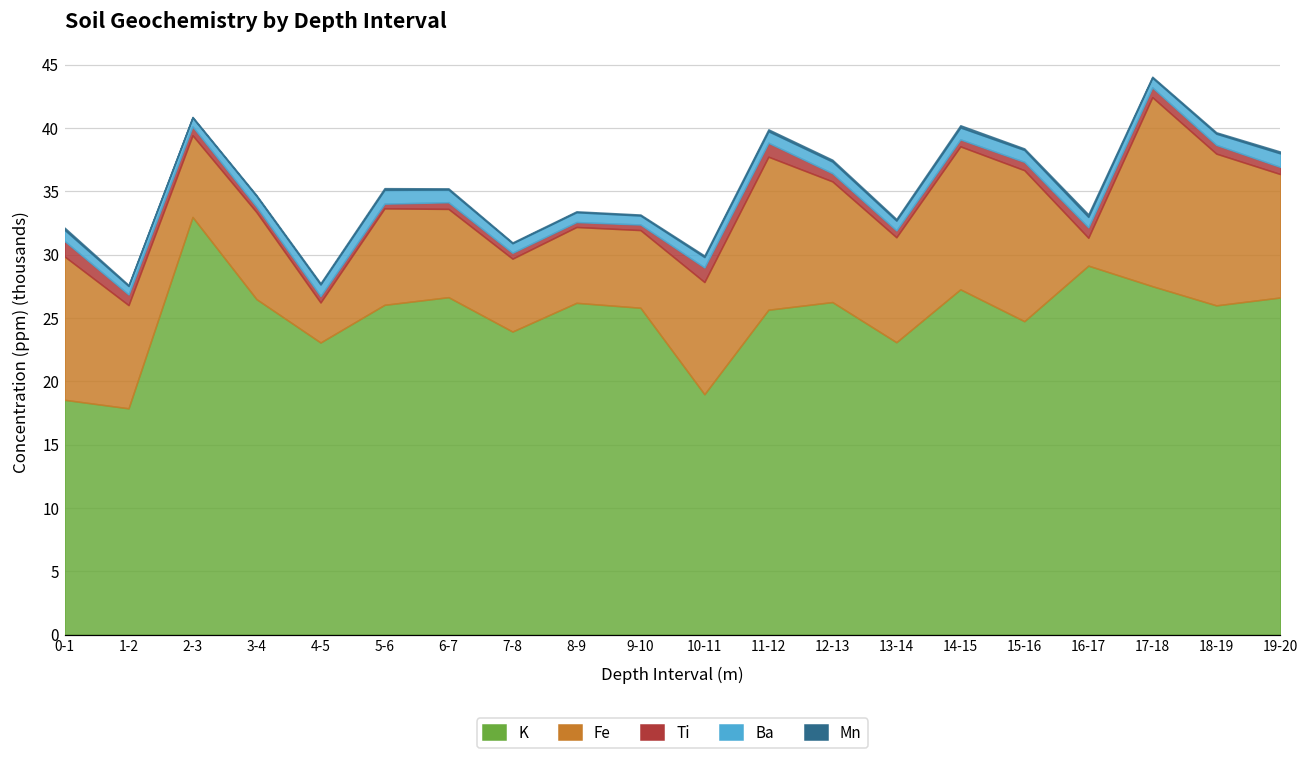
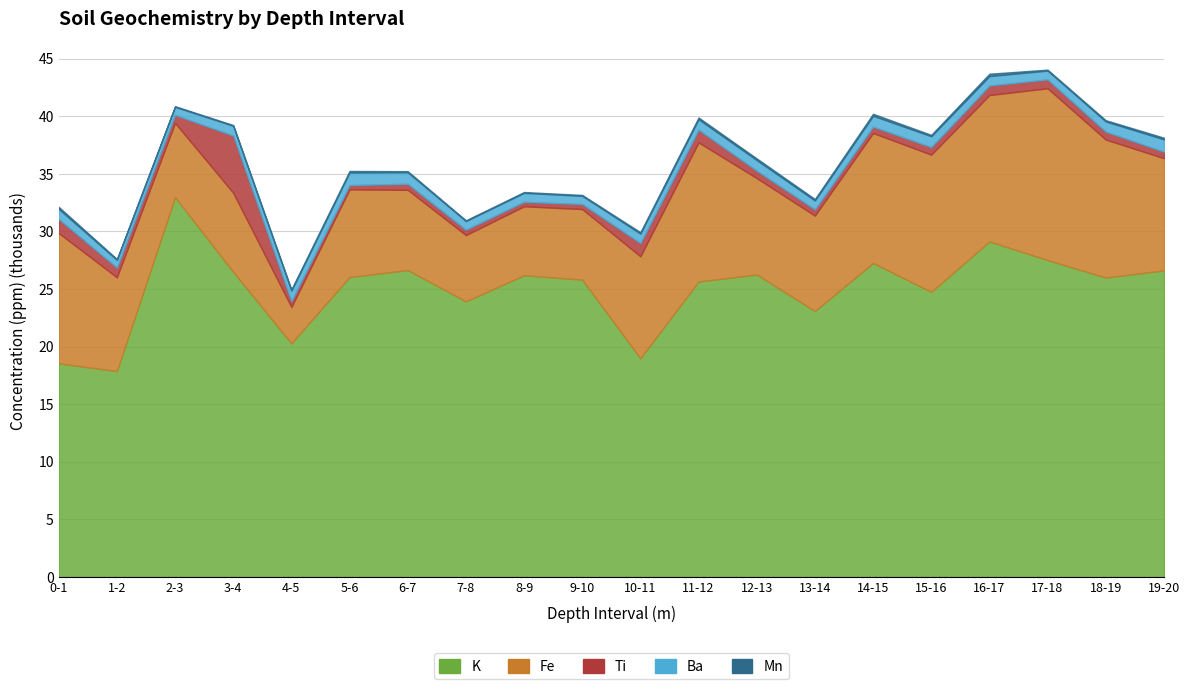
Ti, 3-4: 0.4 -> 5.0
K, 4-5: 23.1 -> 20.3
Fe, 12-13: 9.5 -> 8.4
Fe, 16-17: 2.2 -> 12.7
